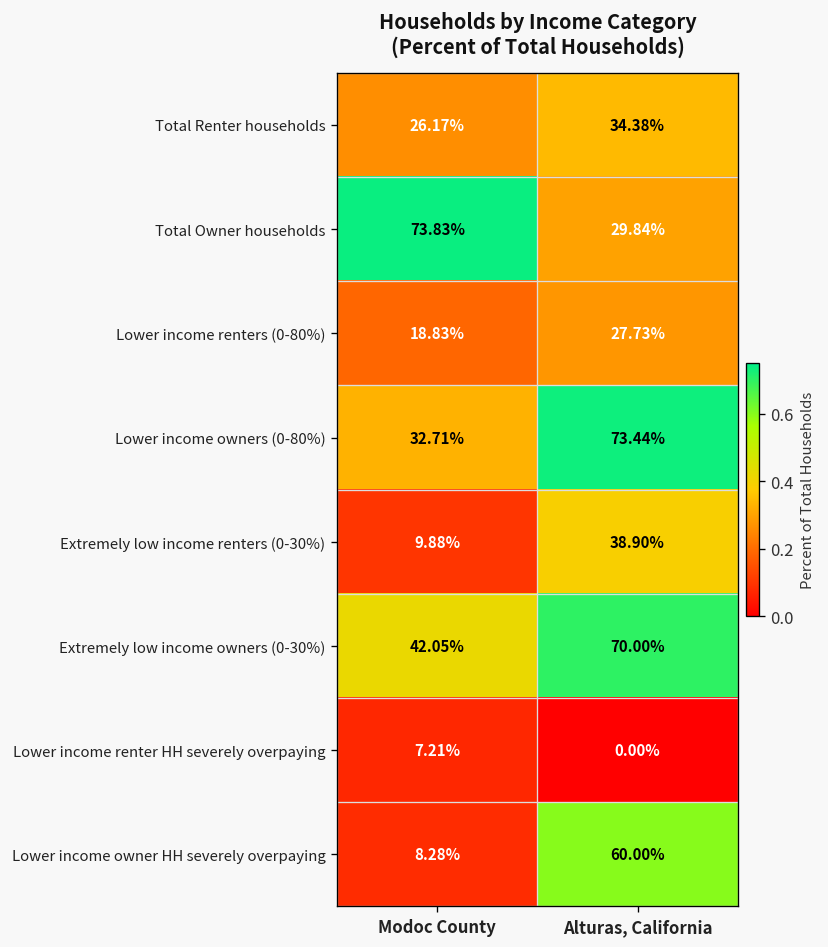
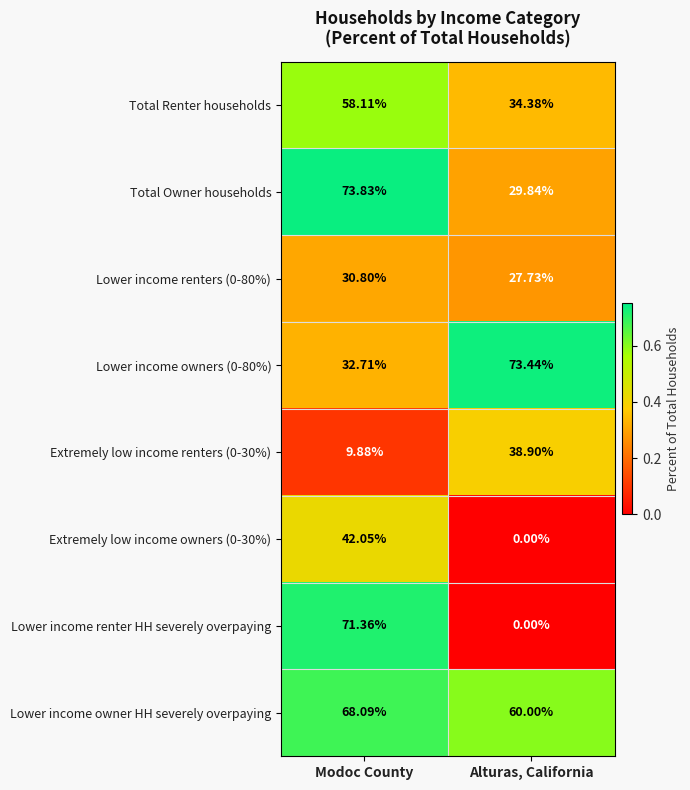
Total Renter households, Modoc County: 26.17% -> 58.11%
Lower income renters (0-80%), Modoc County: 18.83% -> 30.80%
Extremely low income owners (0-30%), Alturas, California: 70.00% -> 0.00%
Lower income renter HH severely overpaying, Modoc County: 7.21% -> 71.36%
Lower income owner HH severely overpaying, Modoc County: 8.28% -> 68.09%
